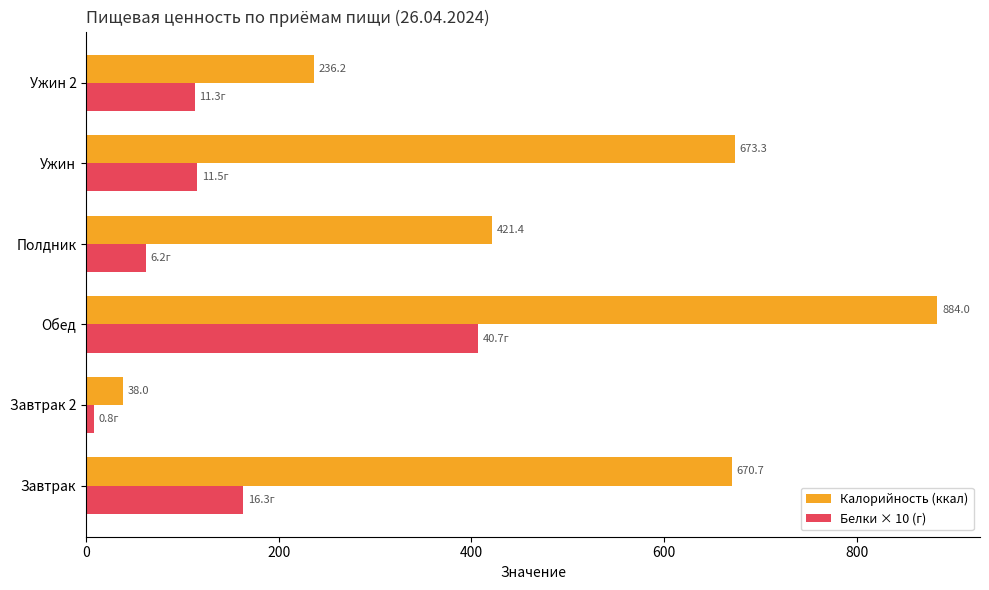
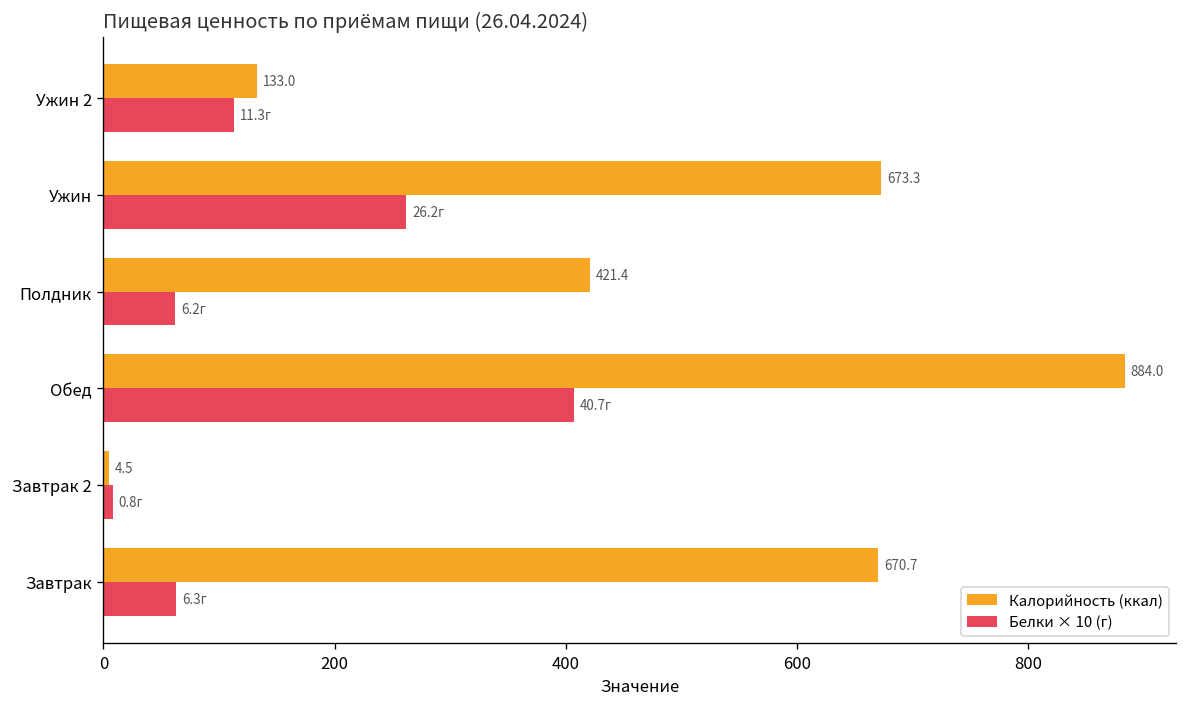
Калорийность (ккал), Ужин 2: 236.2 -> 133.0
Белки × 10 (г), Ужин: 11.5г -> 26.2г
Калорийность (ккал), Завтрак 2: 38.0 -> 4.5
Белки × 10 (г), Завтрак: 16.3г -> 6.3г
